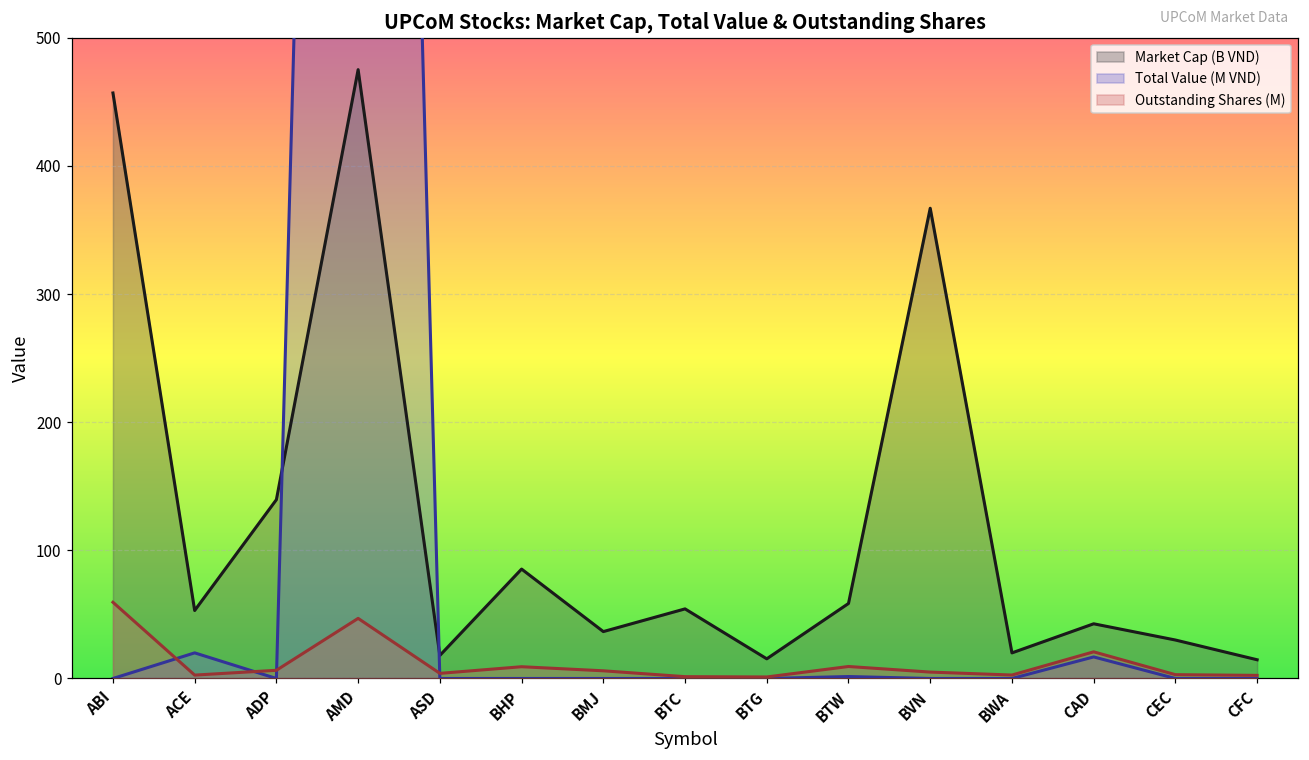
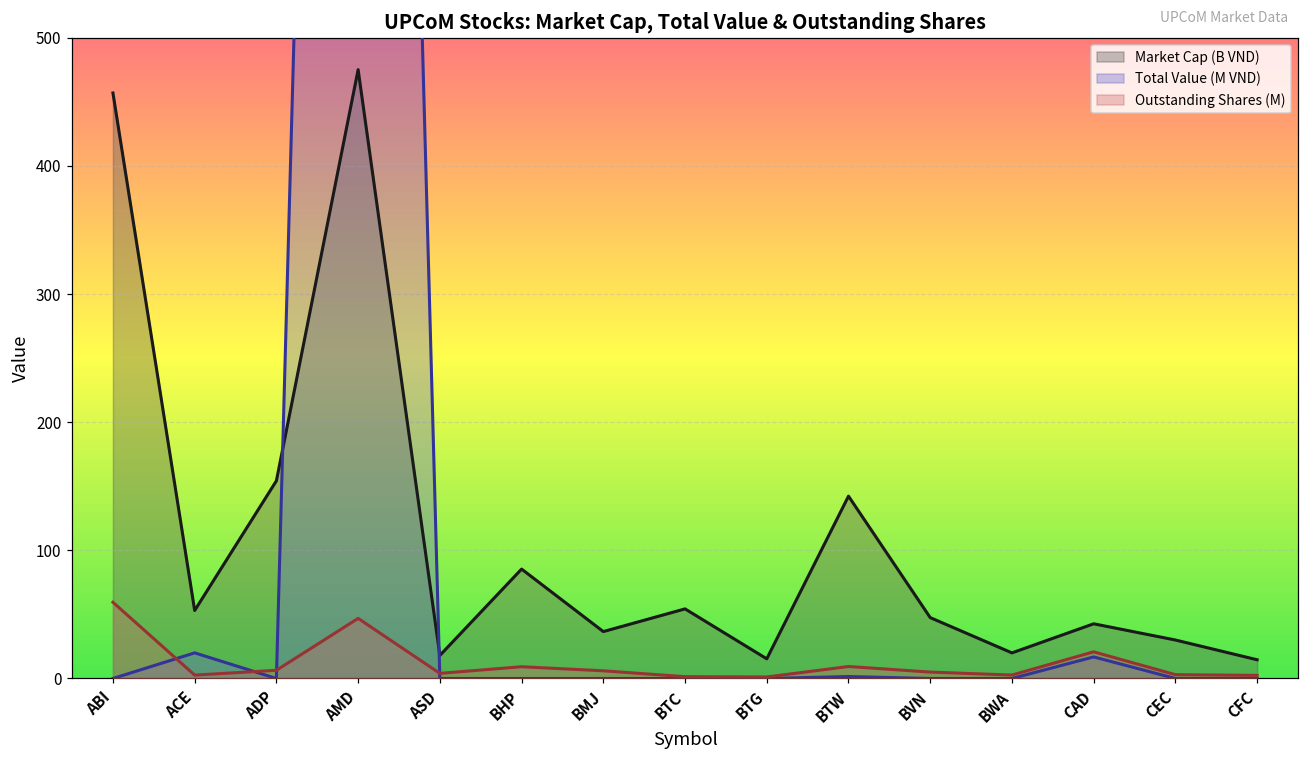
Market Cap (B VND), ADP: 140 -> 154
Market Cap (B VND), BTW: 59 -> 142
Market Cap (B VND), BVN: 367 -> 48
